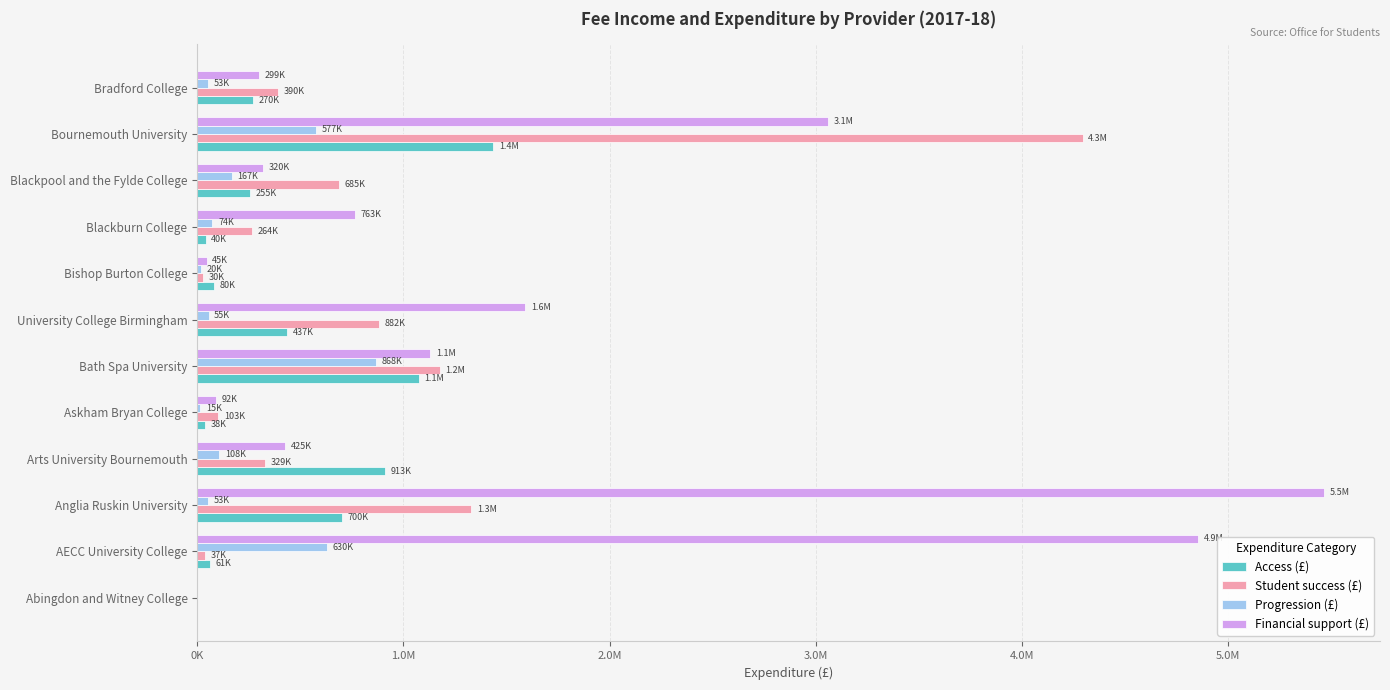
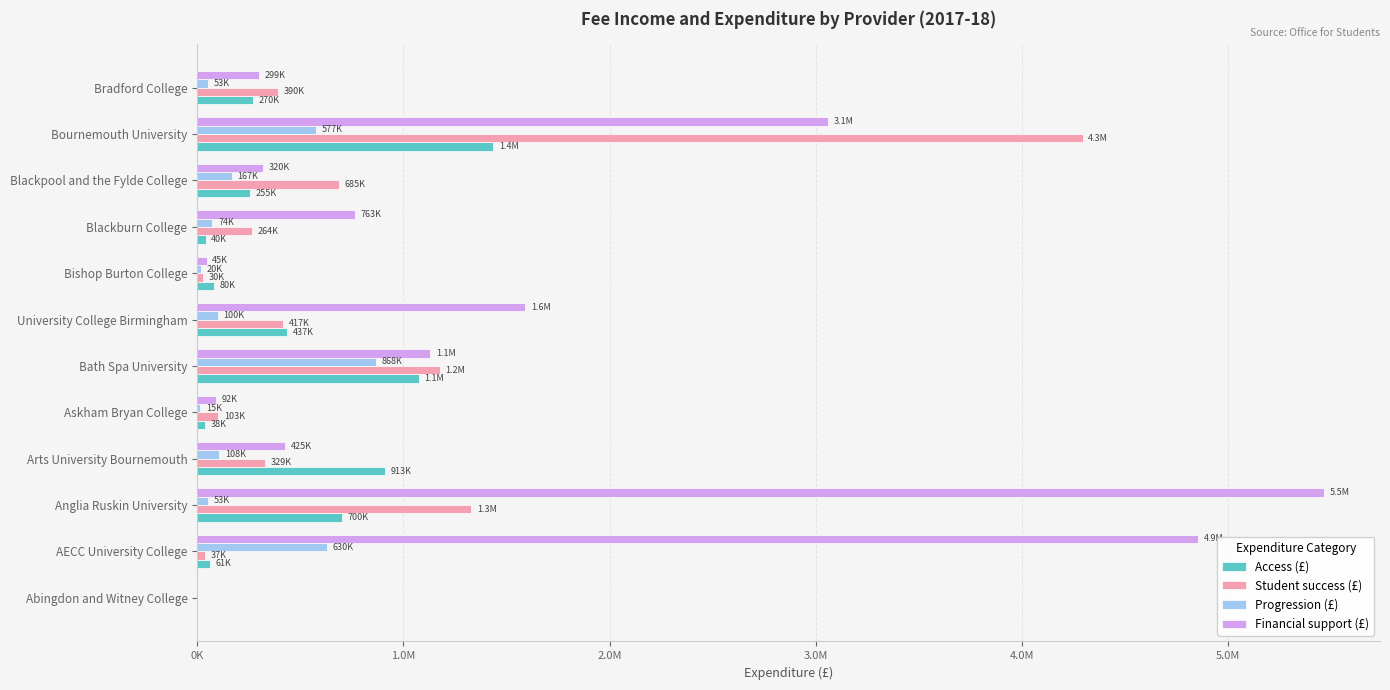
Progression (£), University College Birmingham: 55K -> 100K
Student success (£), University College Birmingham: 882K -> 417K
